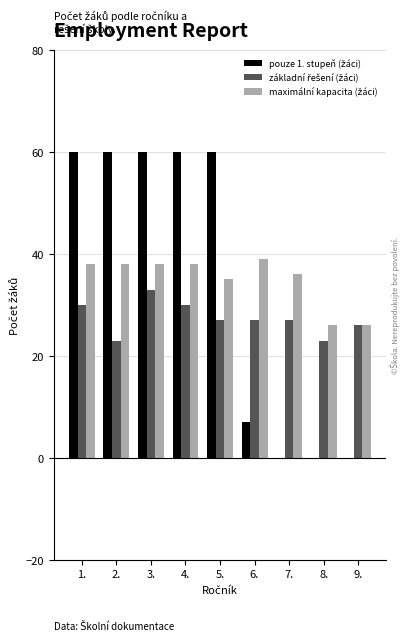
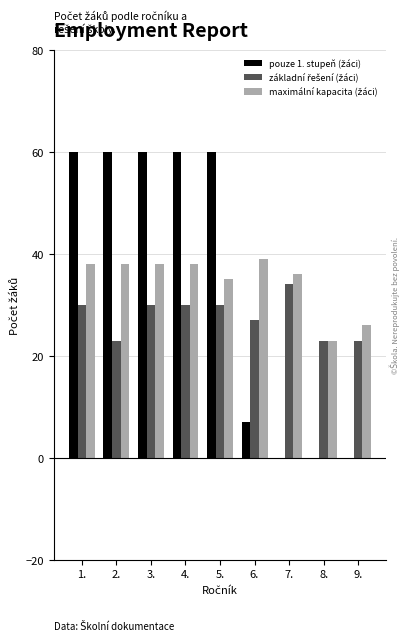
základní řešení (žáci), 3.: 33 -> 30
základní řešení (žáci), 5.: 27 -> 30
základní řešení (žáci), 7.: 27 -> 34
maximální kapacita (žáci), 8.: 26 -> 23
základní řešení (žáci), 9.: 26 -> 23
